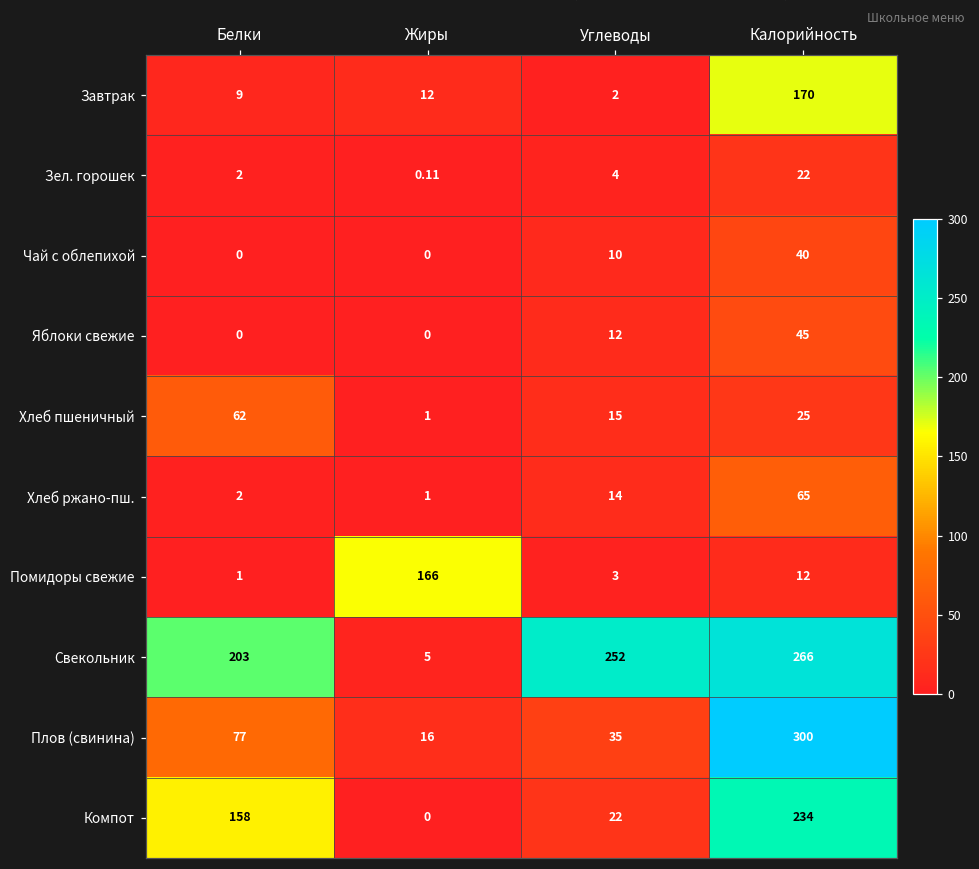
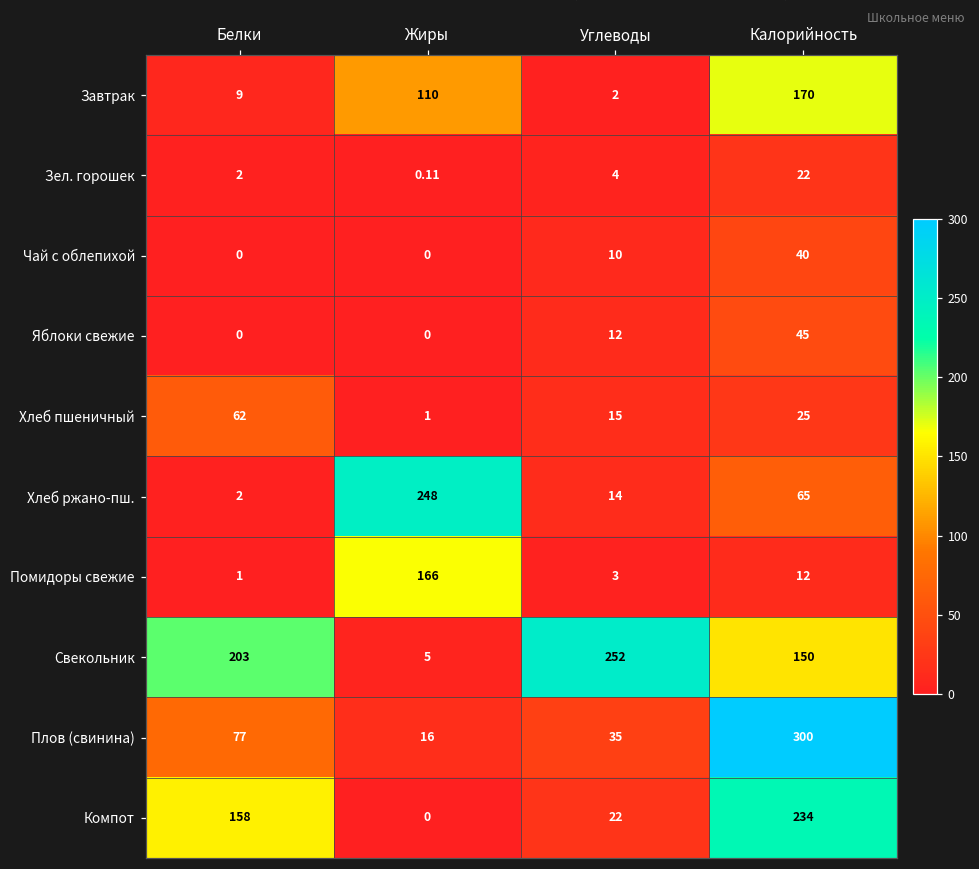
Завтрак, Жиры: 12 -> 110
Хлеб ржано-пш., Жиры: 1 -> 248
Свекольник, Калорийность: 266 -> 150
